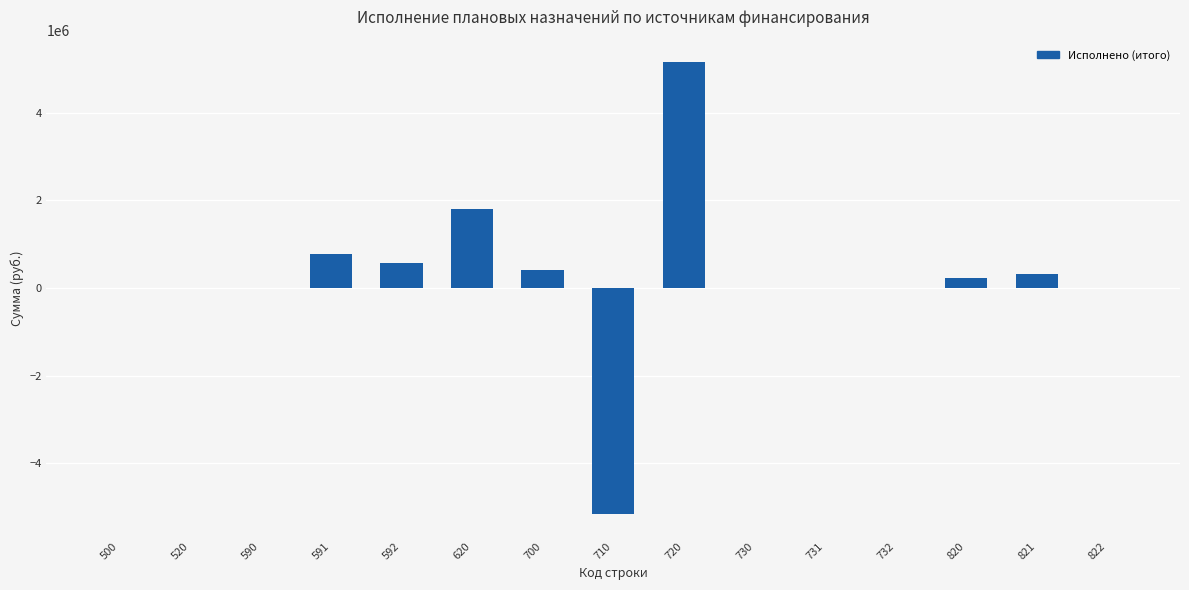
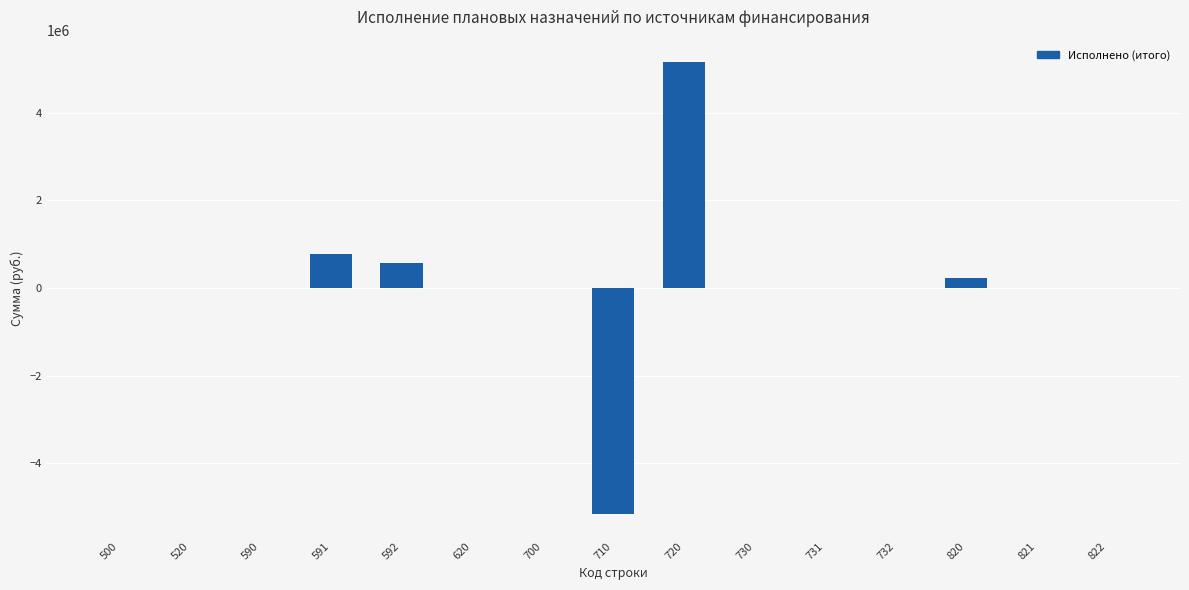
620: 1800000 -> 0
700: 400000 -> 0
821: 300000 -> 0
